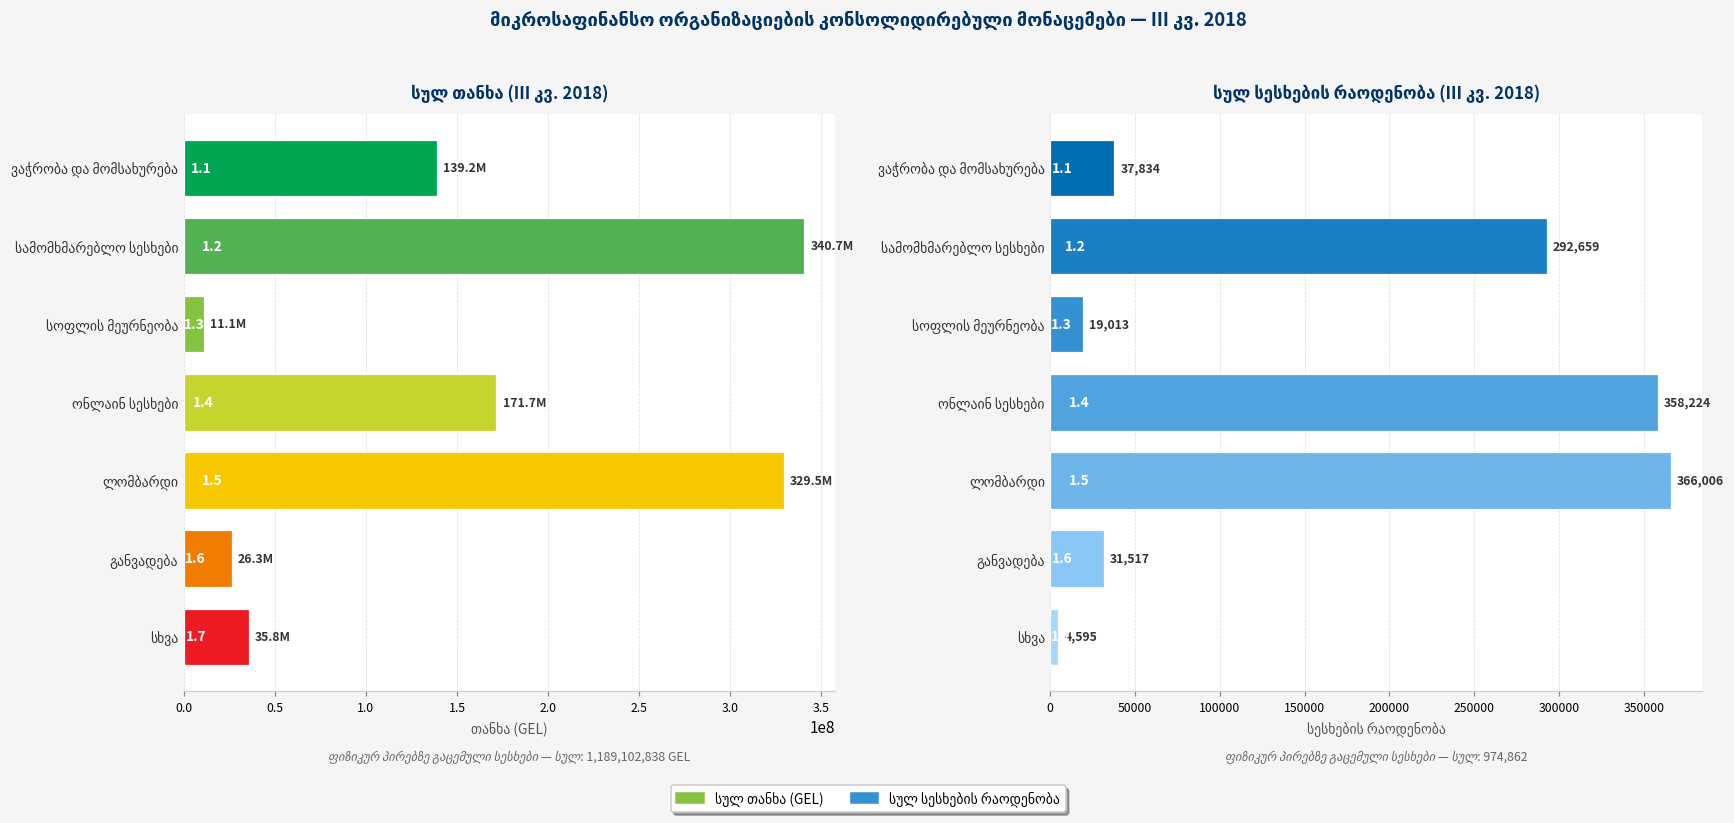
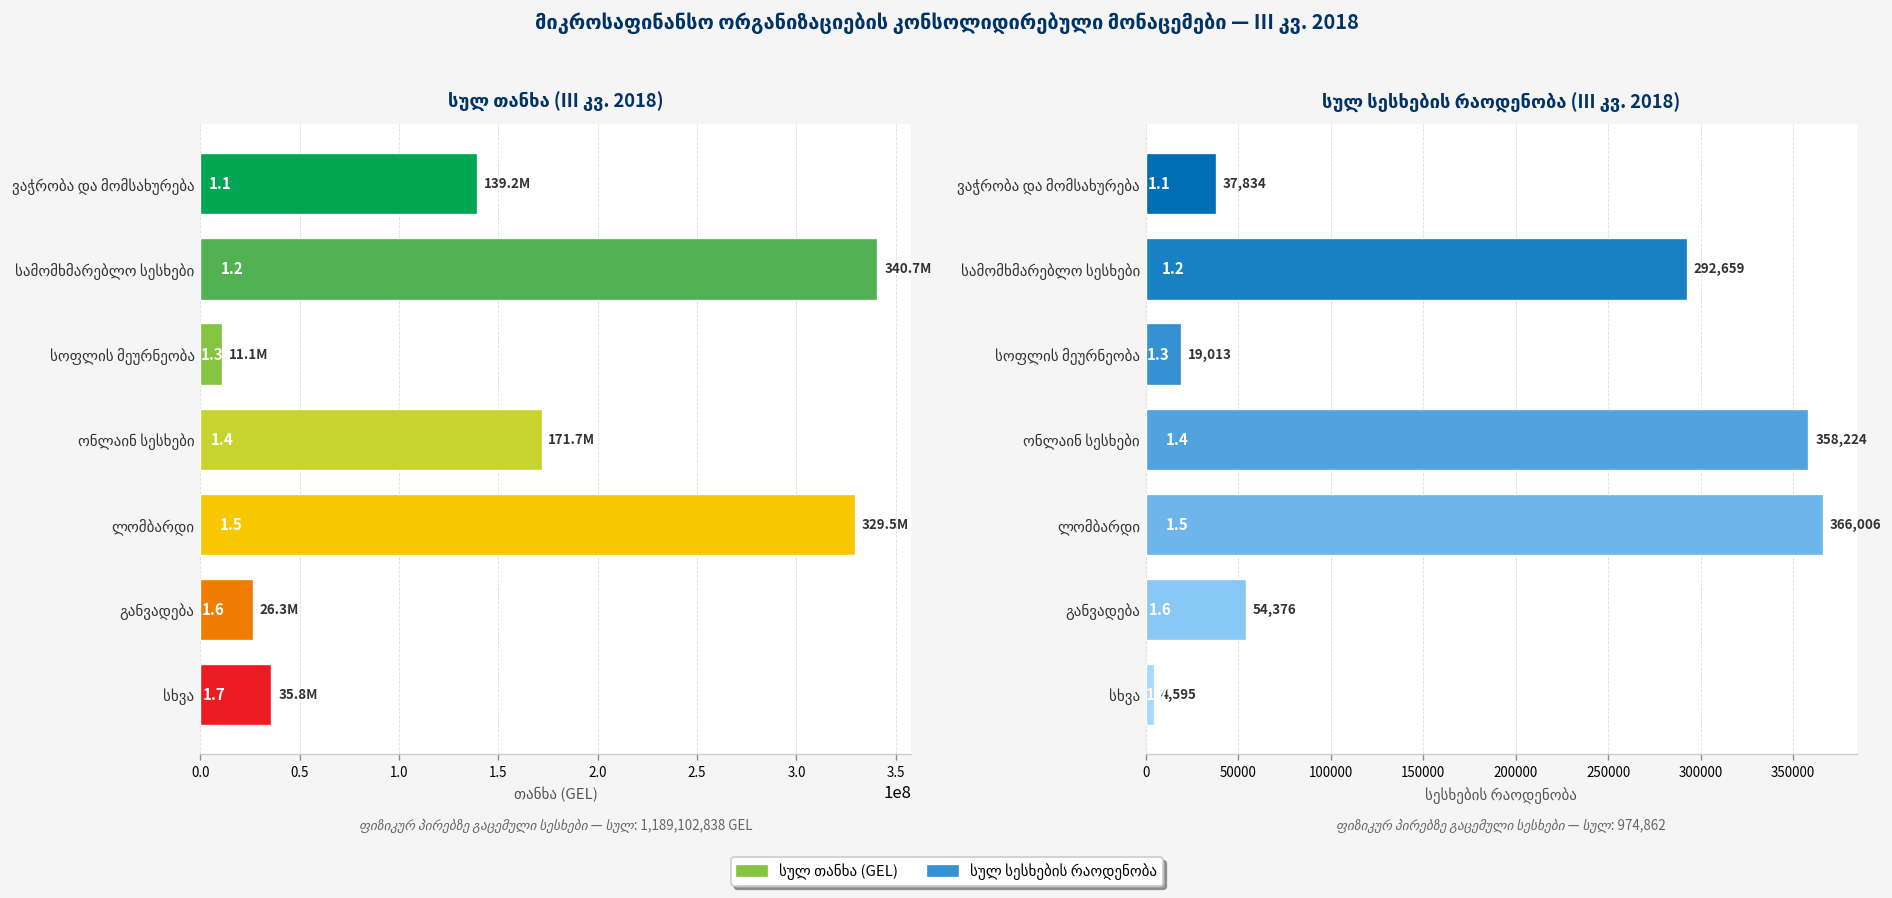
სულ სესხების რაოდენობა (III კვ. 2018), განვადება: 31,517 -> 54,376
